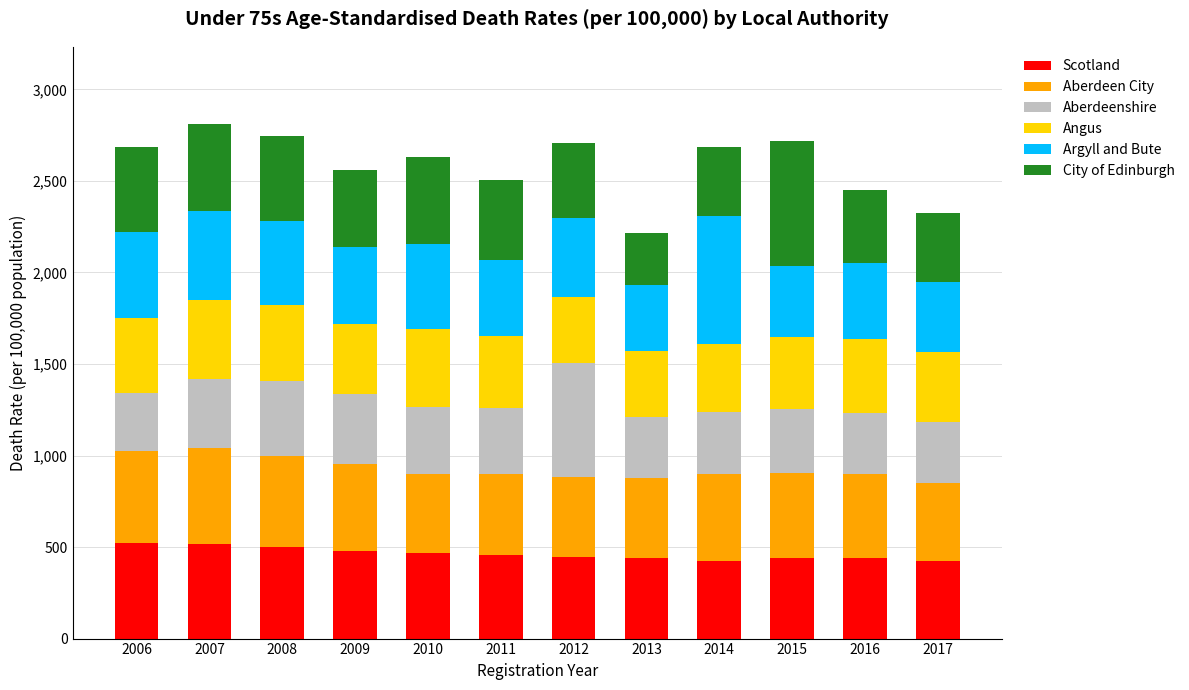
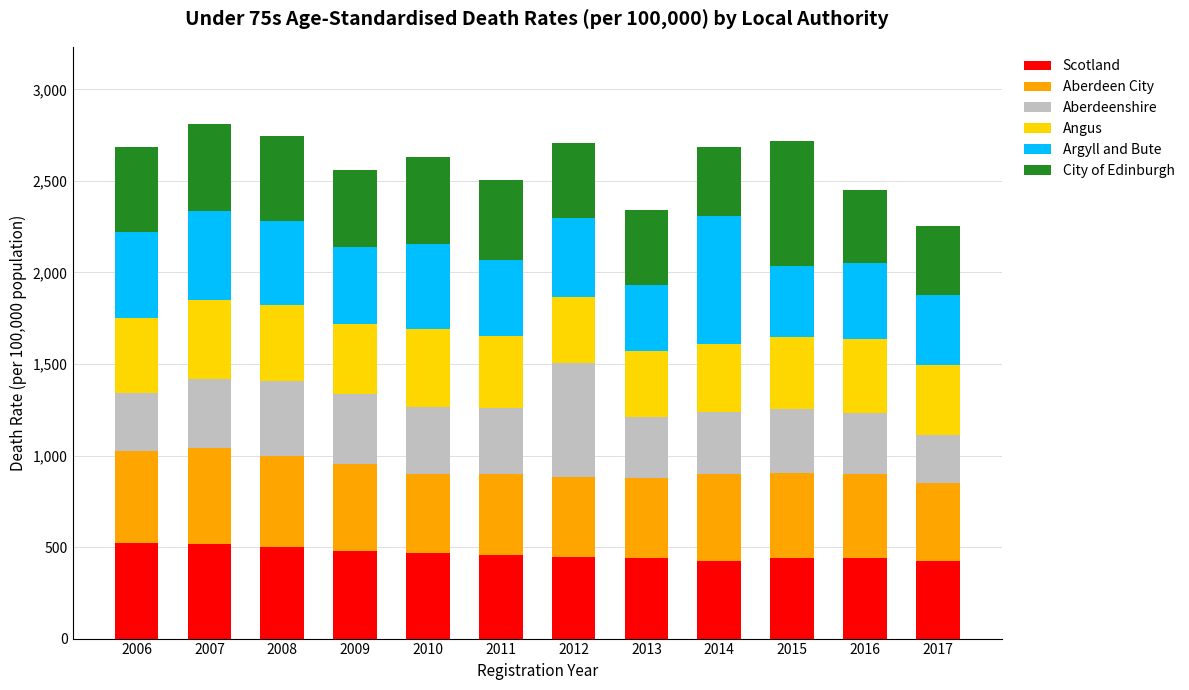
City of Edinburgh, 2013: 290 -> 410
Aberdeenshire, 2017: 330 -> 260
